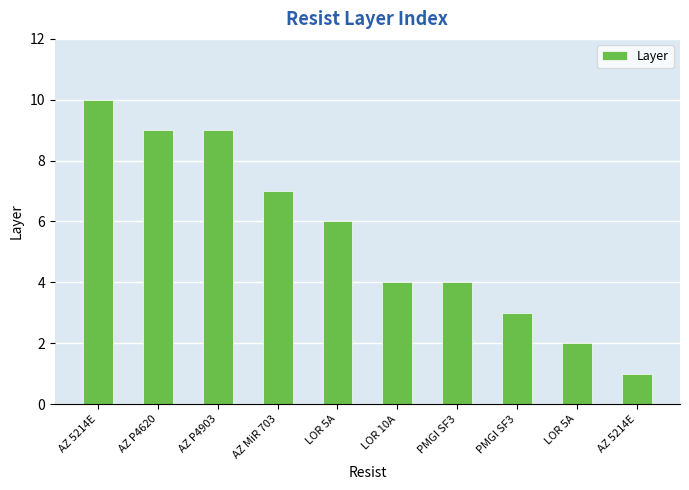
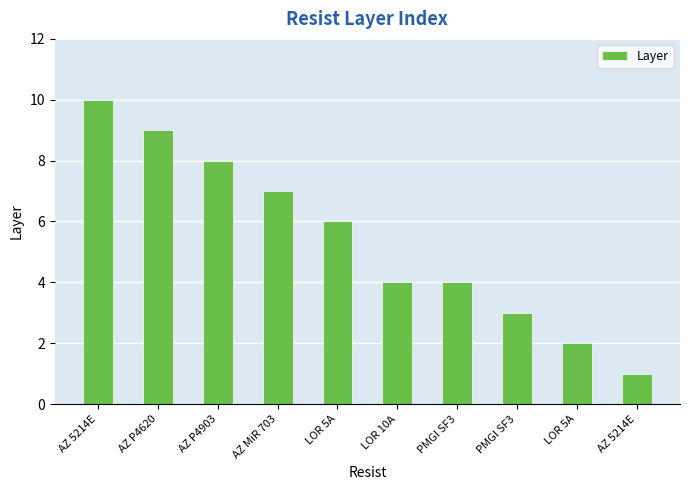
AZ P4903: 9 -> 8
